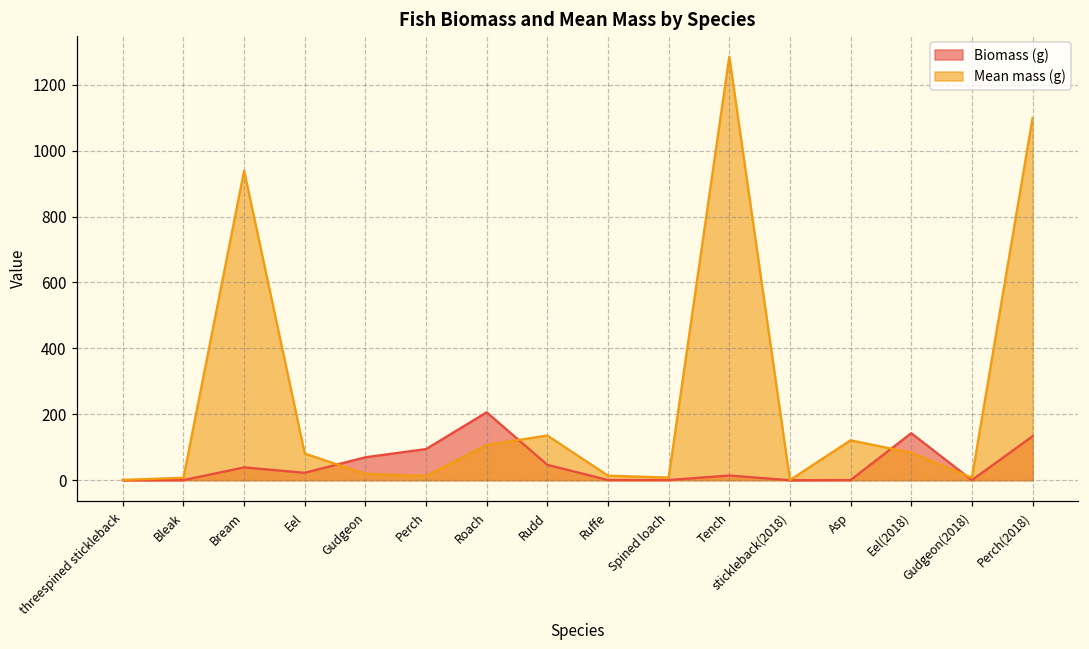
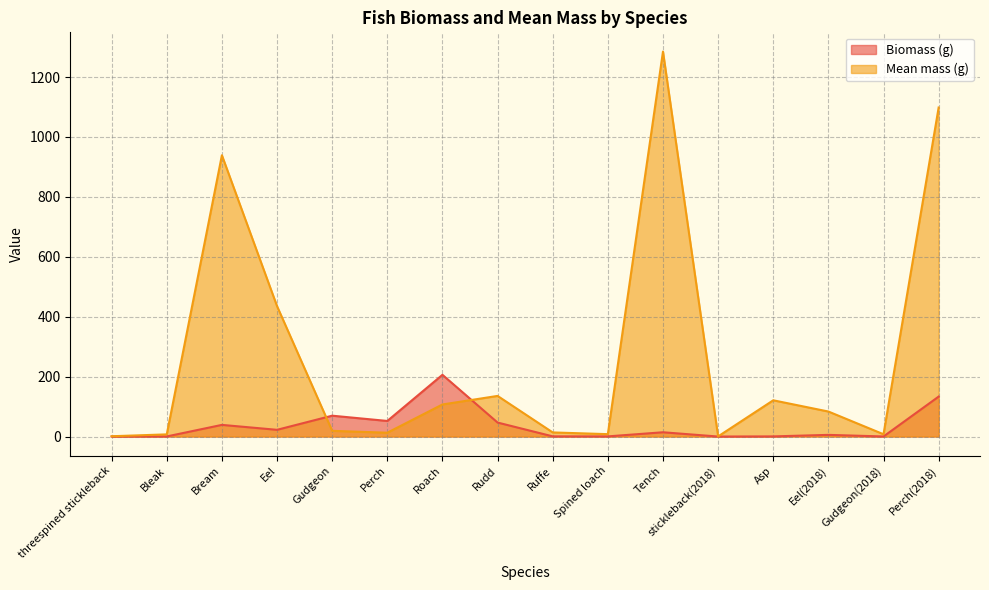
Mean mass (g), Eel: 80 -> 440
Biomass (g), Perch: 90 -> 50
Biomass (g), Eel(2018): 140 -> 10
